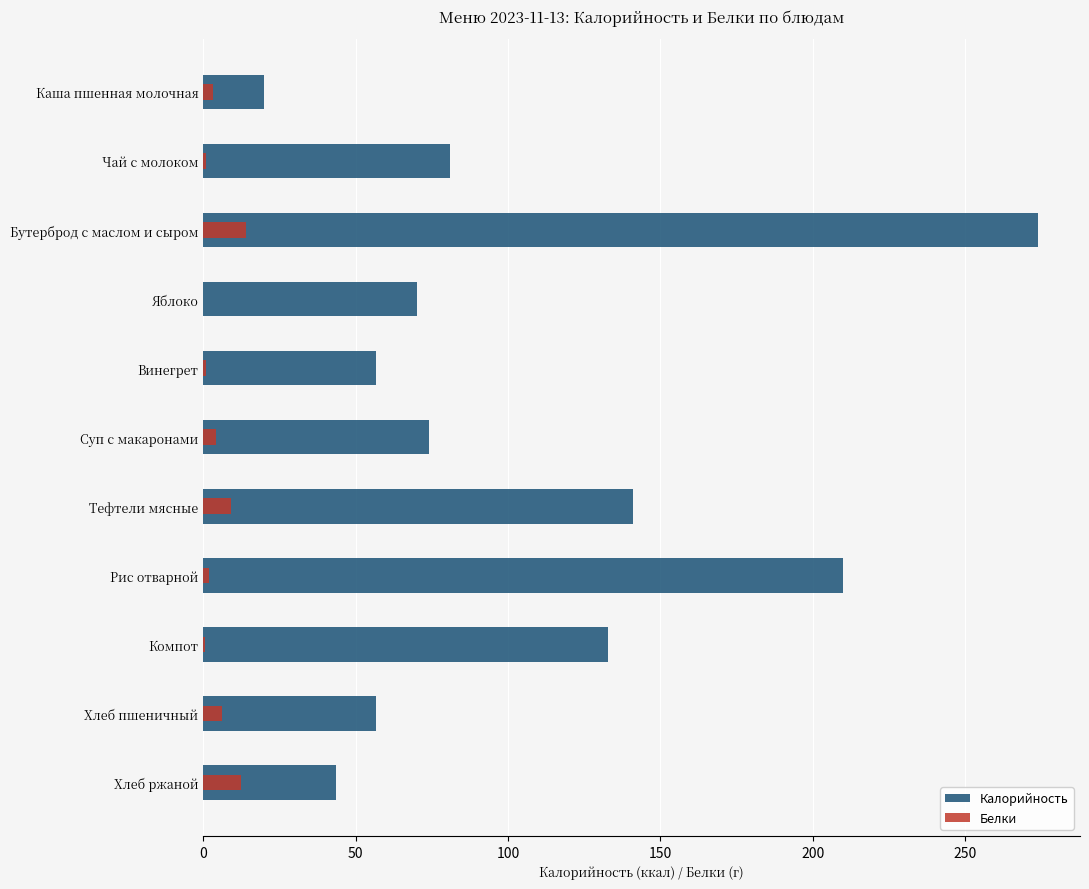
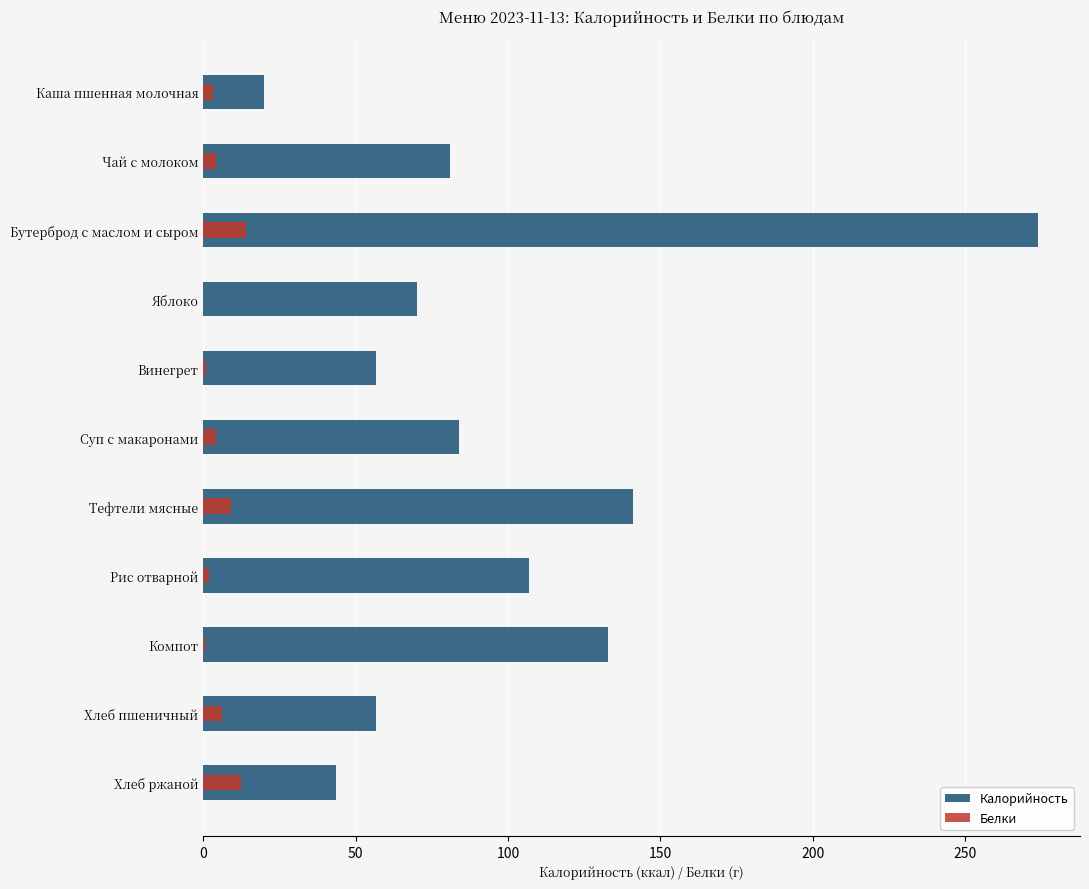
Белки, Чай с молоком: 1 -> 4
Калорийность, Суп с макаронами: 74 -> 84
Калорийность, Рис отварной: 210 -> 107
